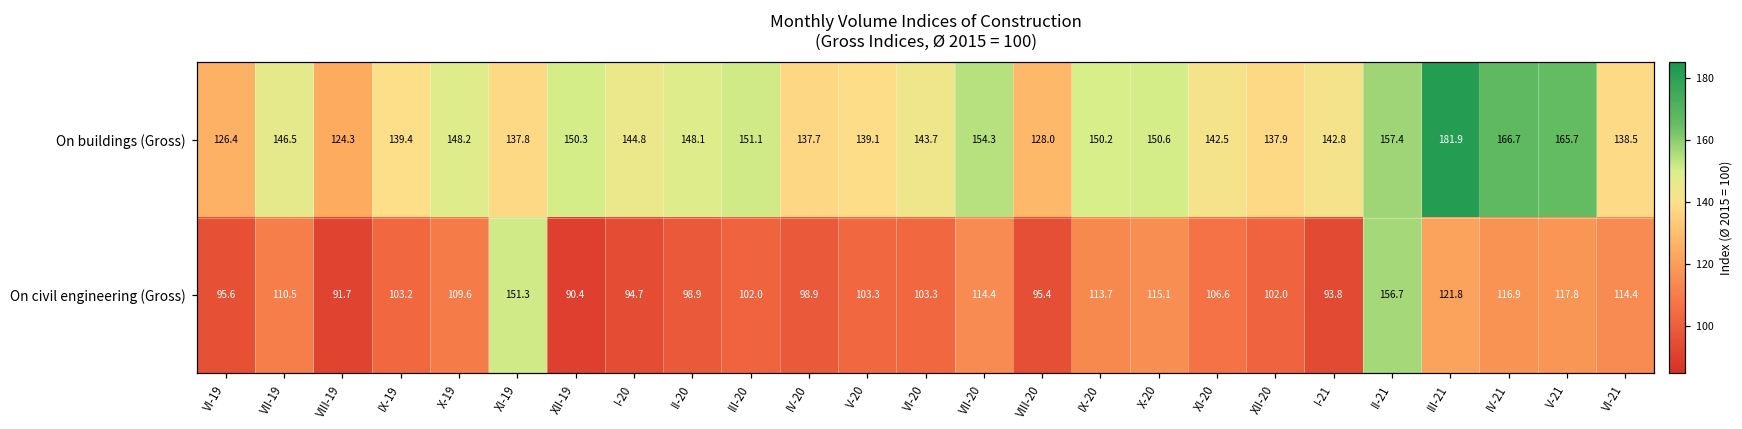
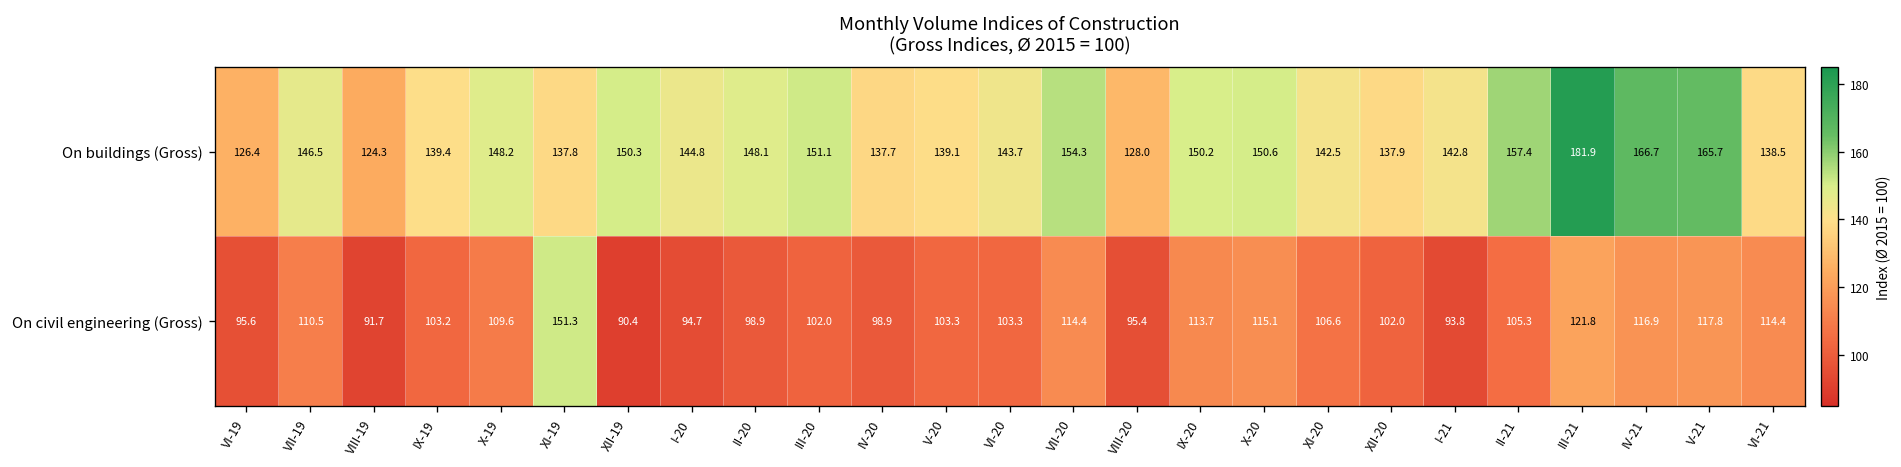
On civil engineering (Gross), II-21: 156.7 -> 105.3
